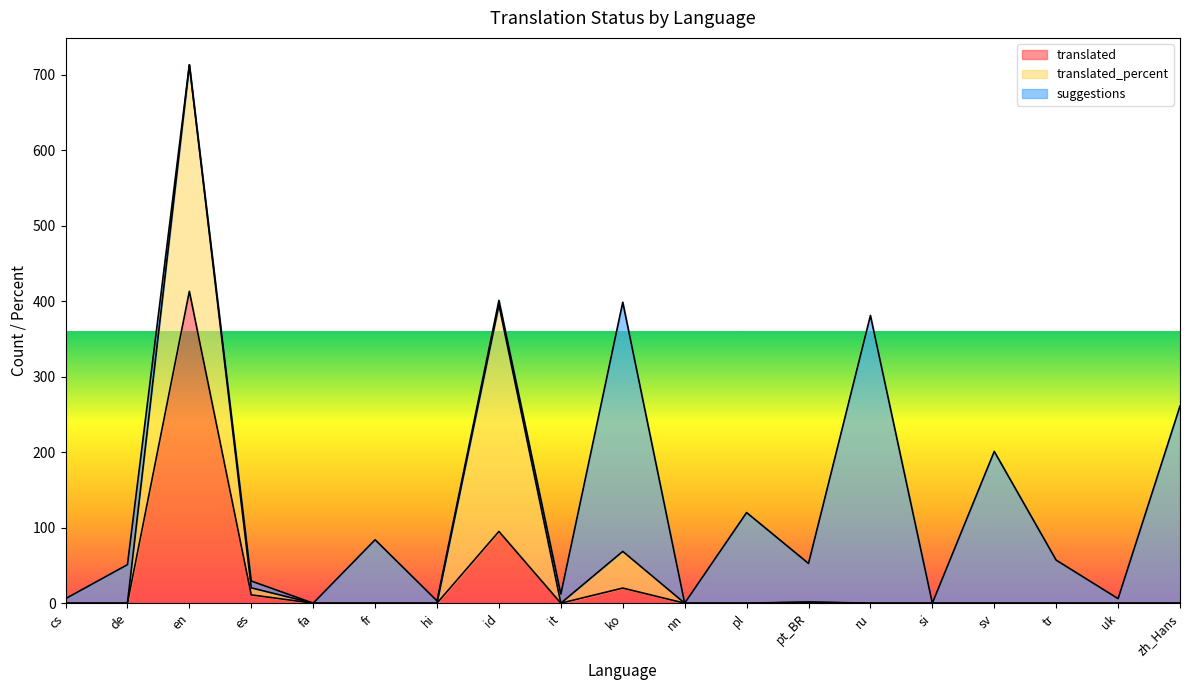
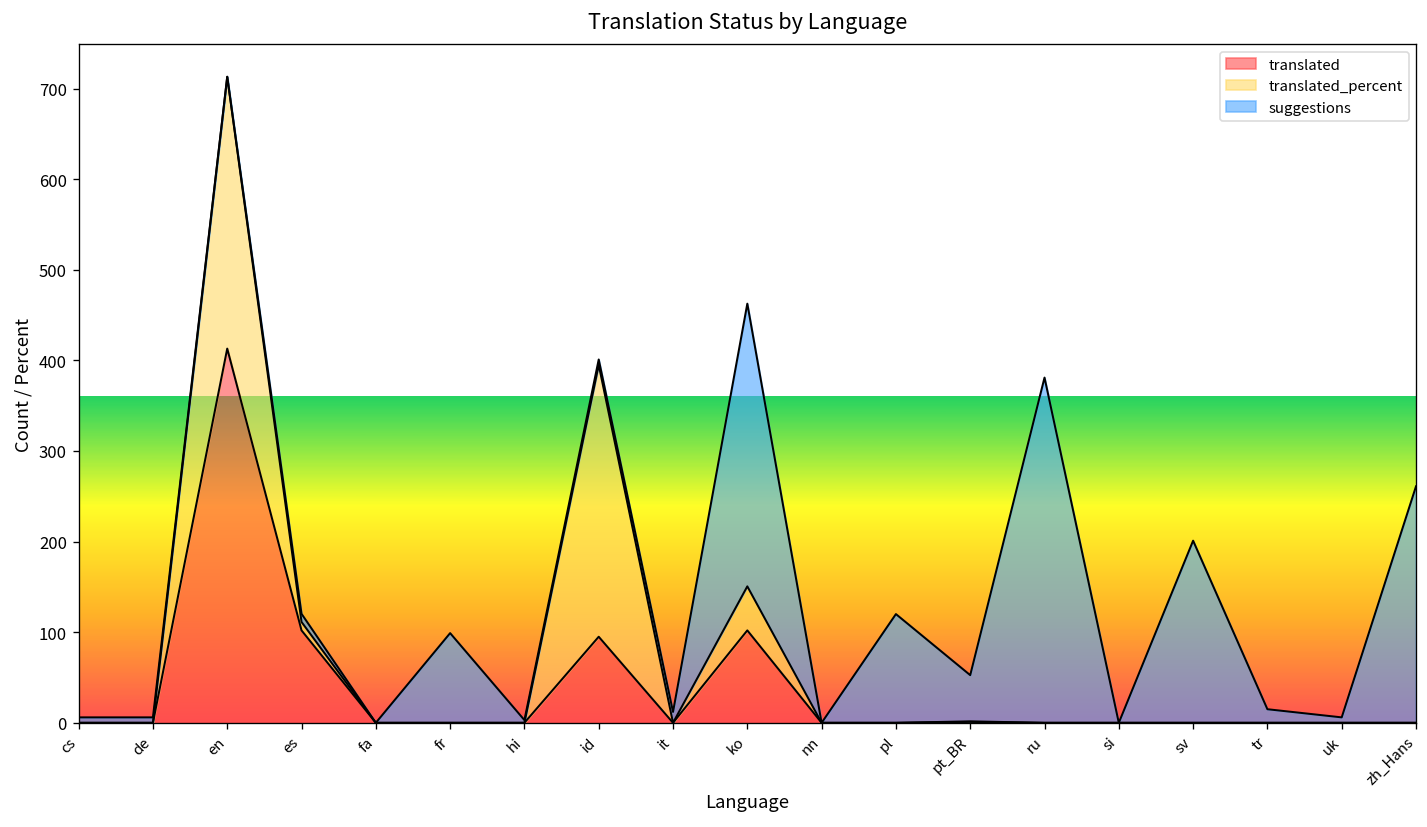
suggestions, de: 50 -> 10
translated, es: 10 -> 100
suggestions, fr: 80 -> 100
translated, ko: 20 -> 100
suggestions, ko: 330 -> 310
suggestions, tr: 60 -> 20
